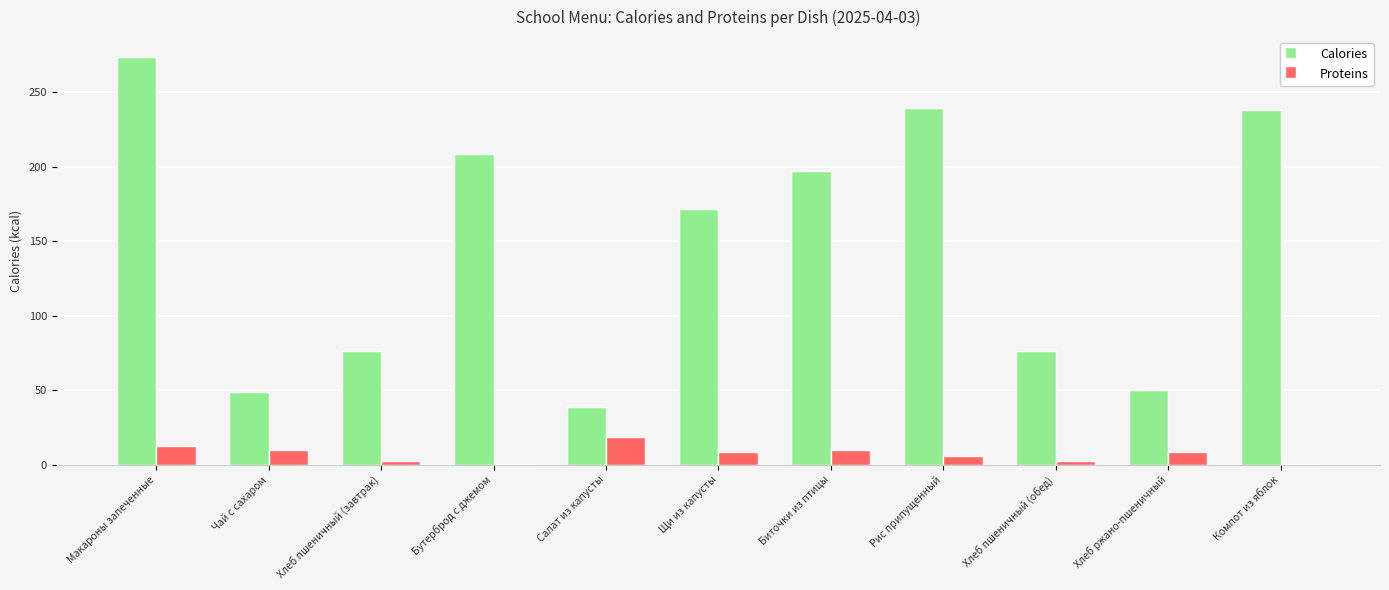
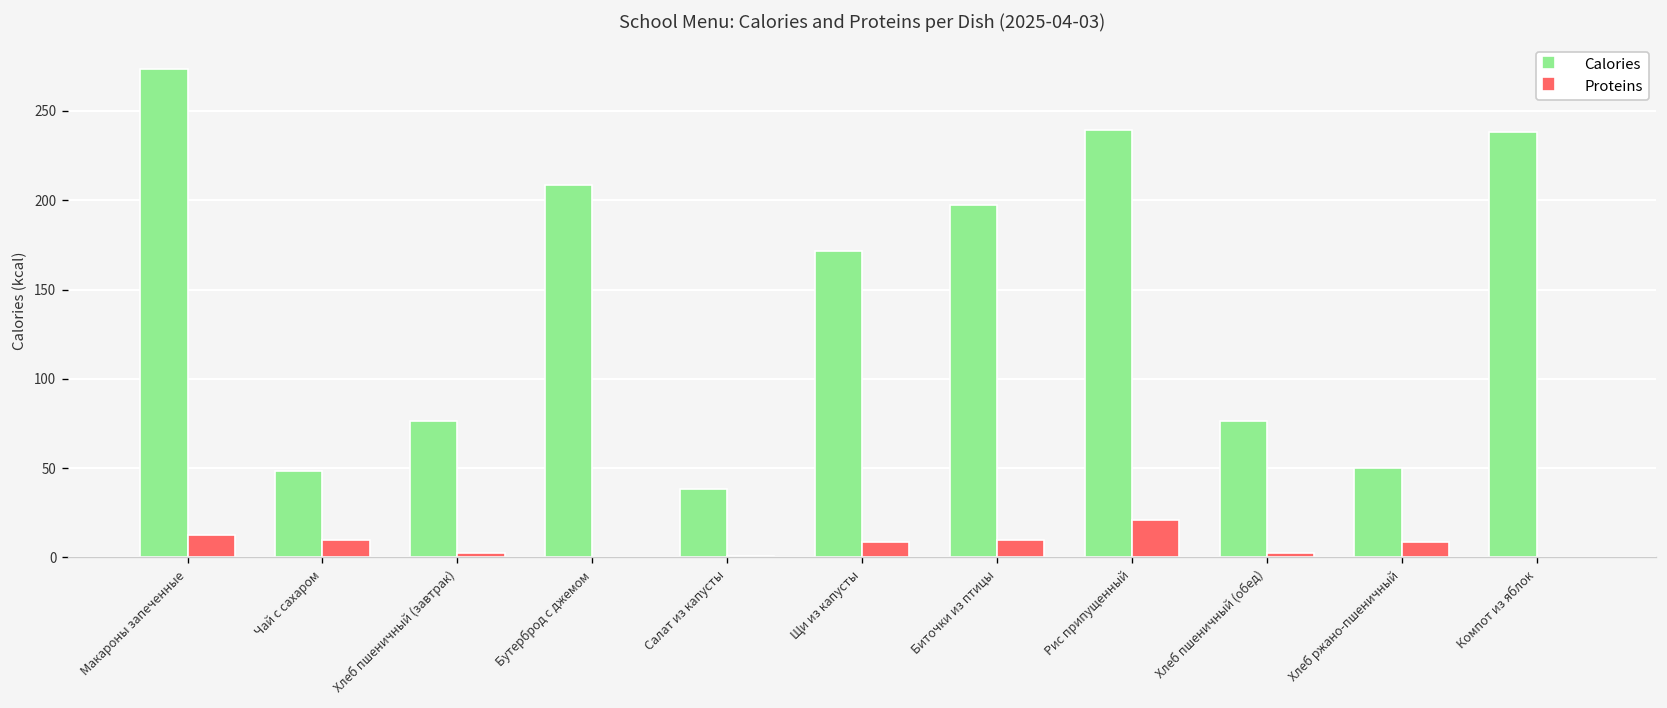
Proteins, Салат из капусты: 19 -> 1
Proteins, Рис припущенный: 6 -> 21
